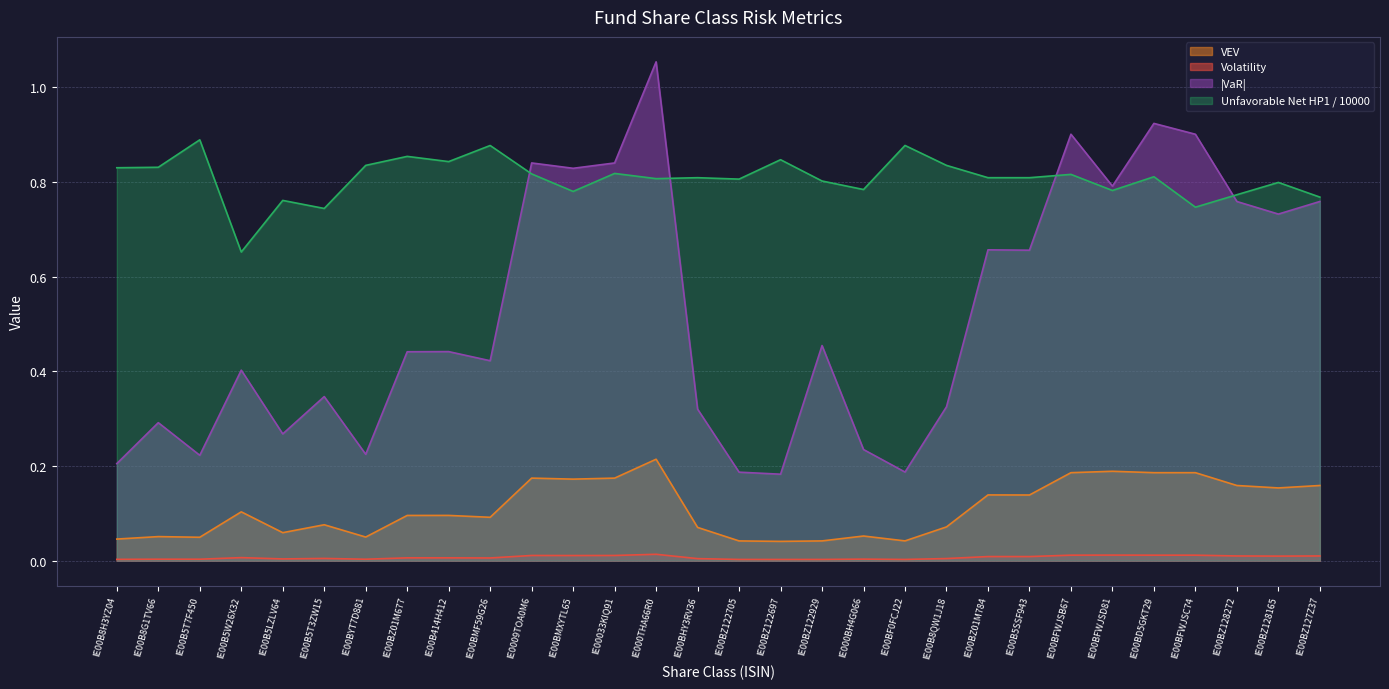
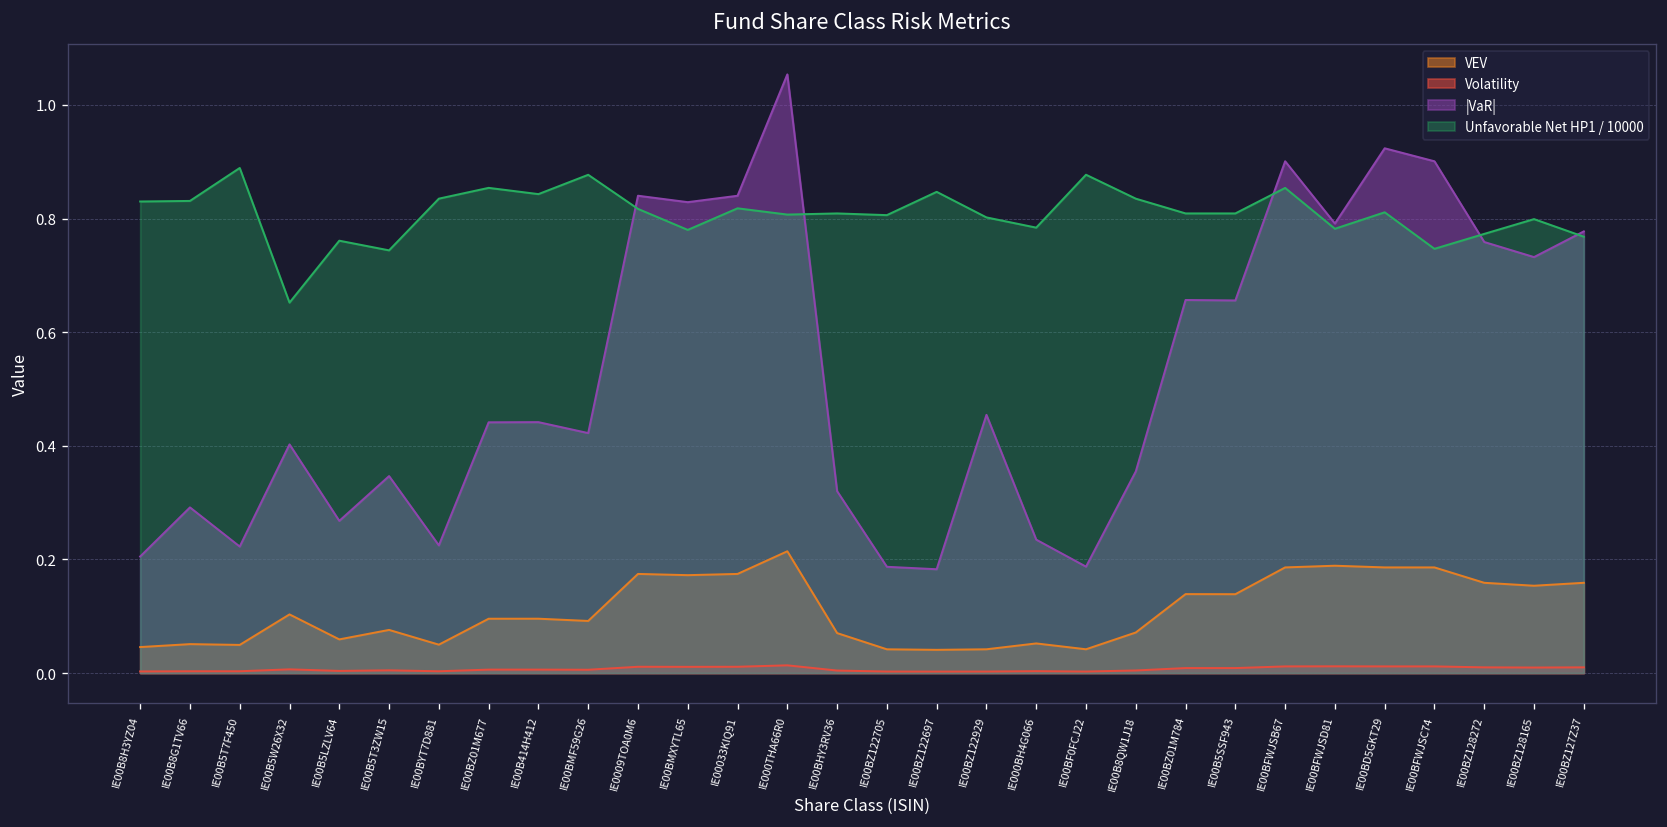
|VaR|, IE00B8QW1J18: 0.33 -> 0.35
Unfavorable Net HP1 / 10000, IE00BFWJSB67: 0.82 -> 0.85
|VaR|, IE00BZ127Z37: 0.76 -> 0.78
